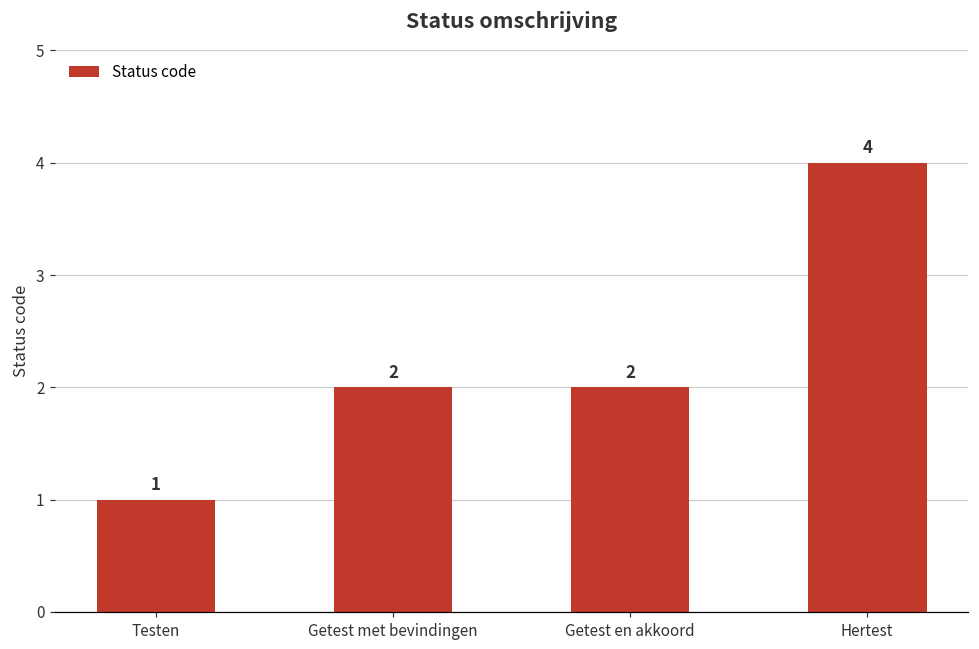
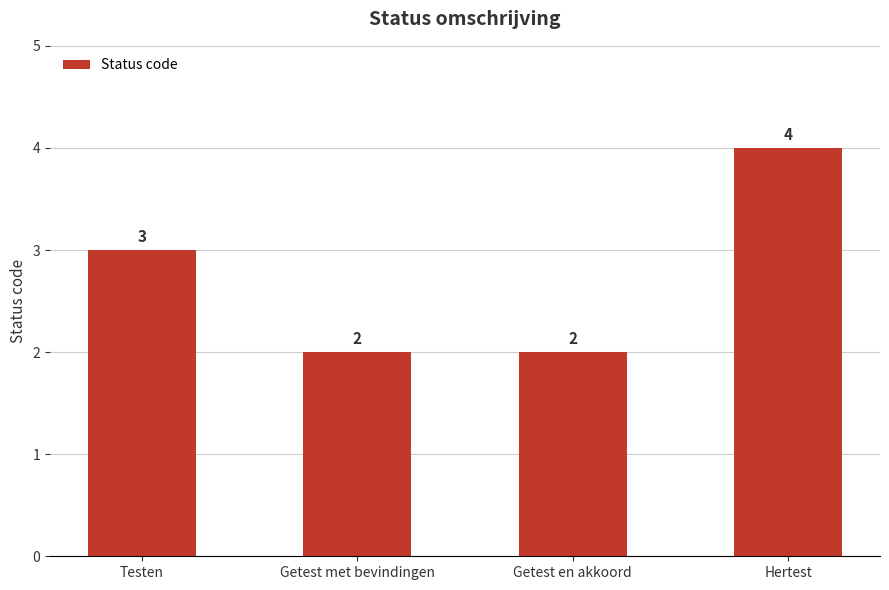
Testen: 1 -> 3
